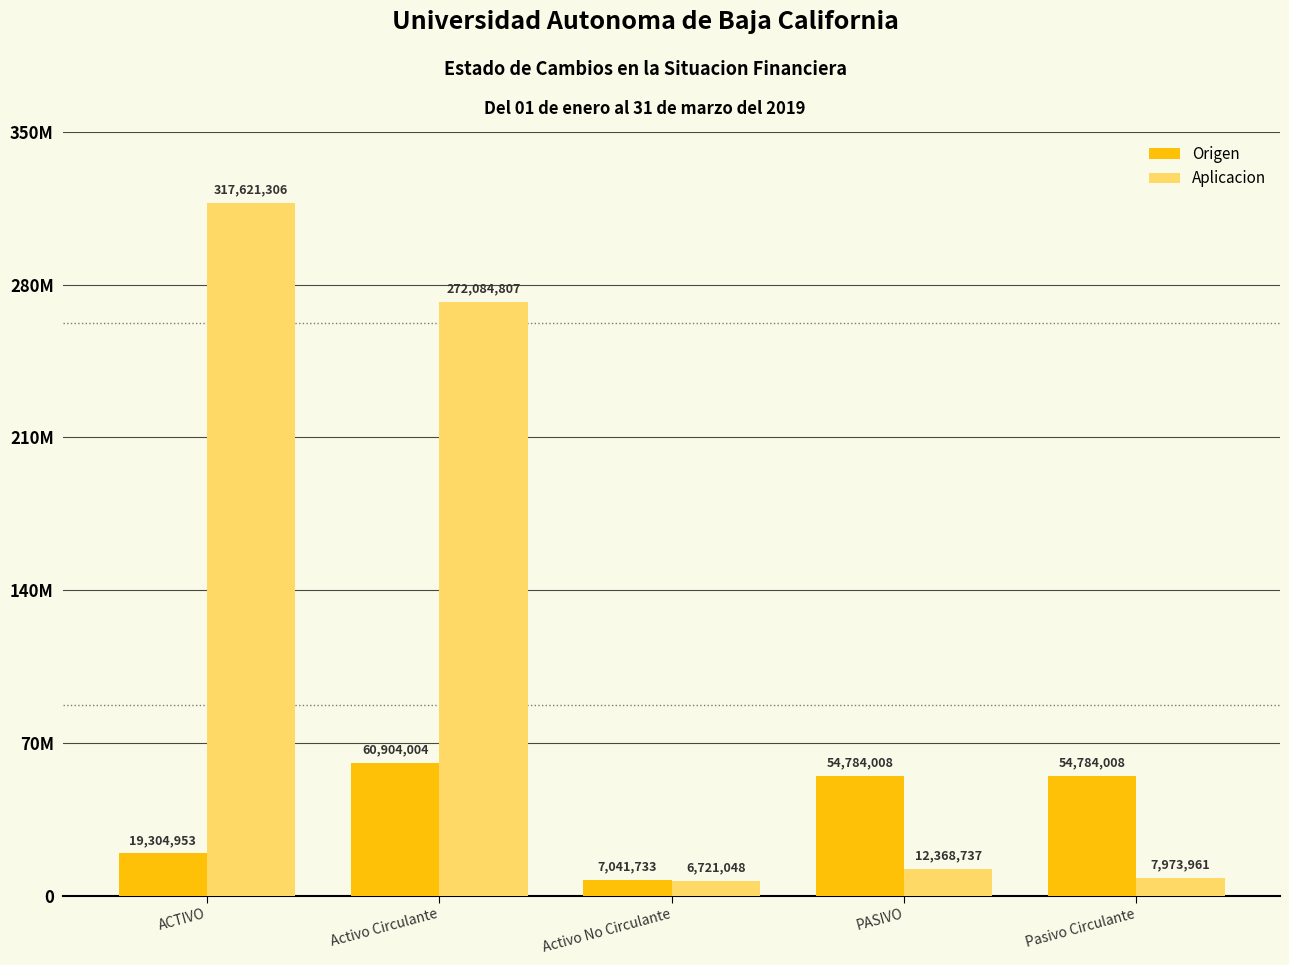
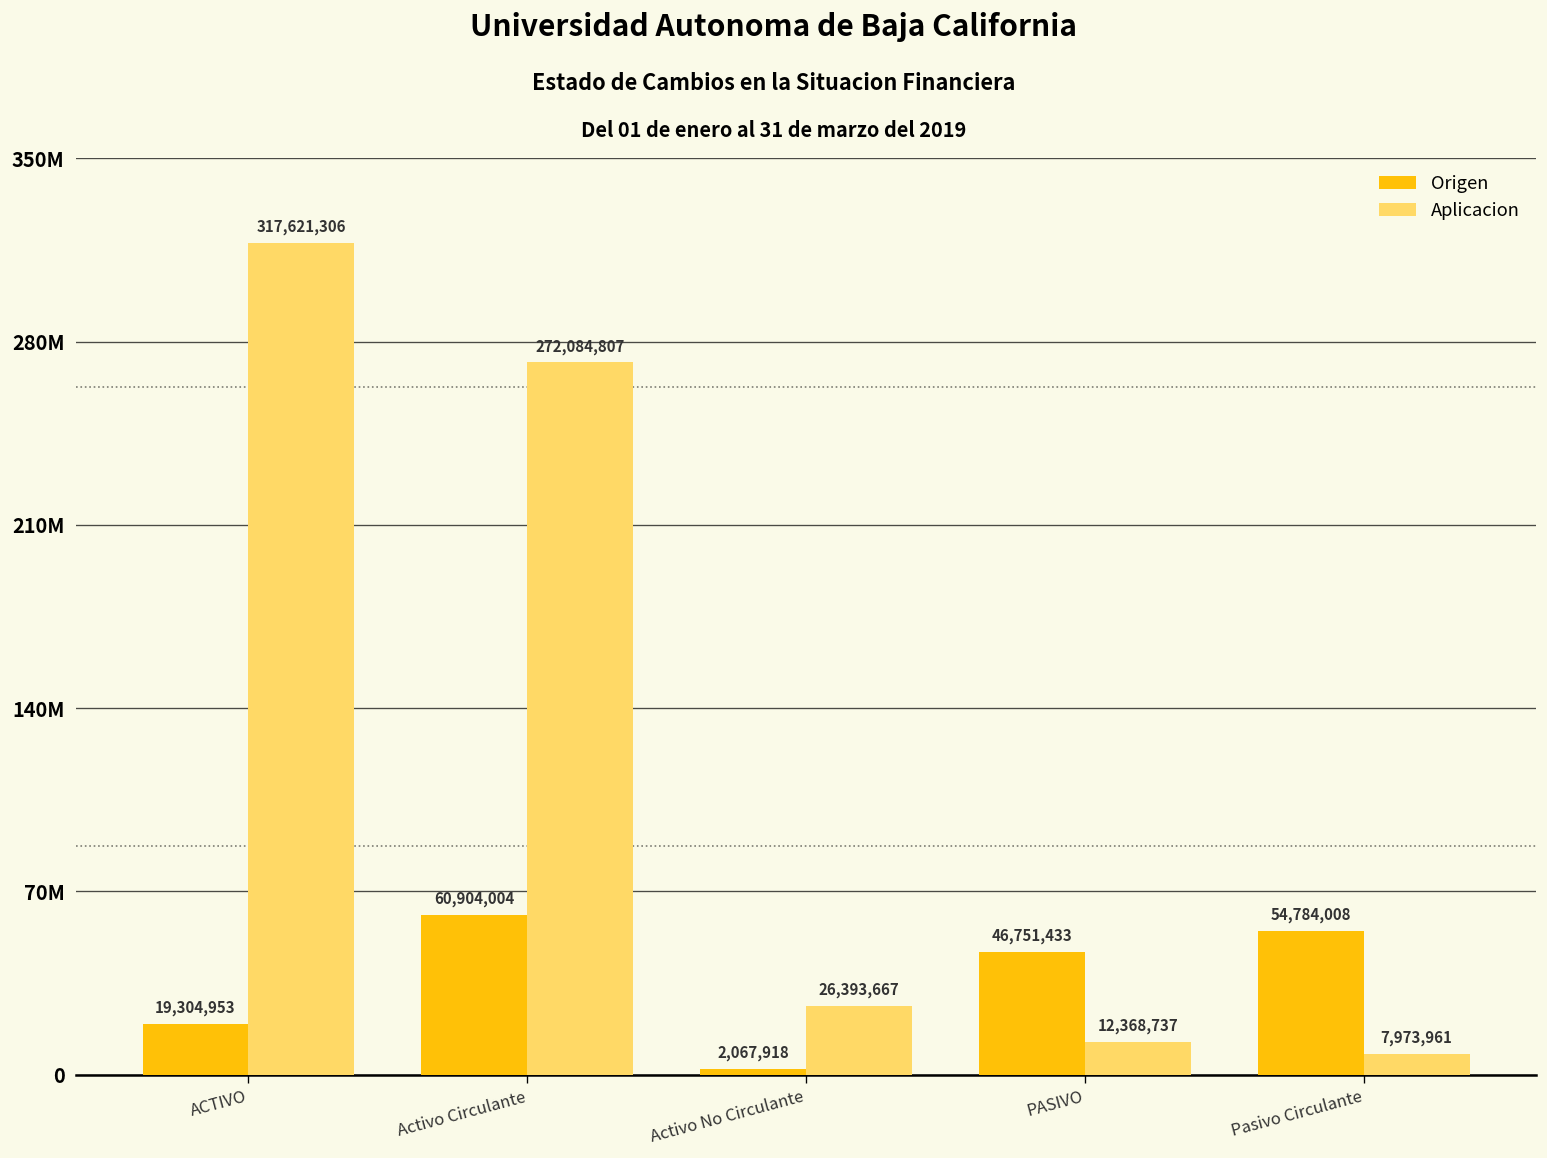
Origen, Activo No Circulante: 7,041,733 -> 2,067,918
Aplicacion, Activo No Circulante: 6,721,048 -> 26,393,667
Origen, PASIVO: 54,784,008 -> 46,751,433
